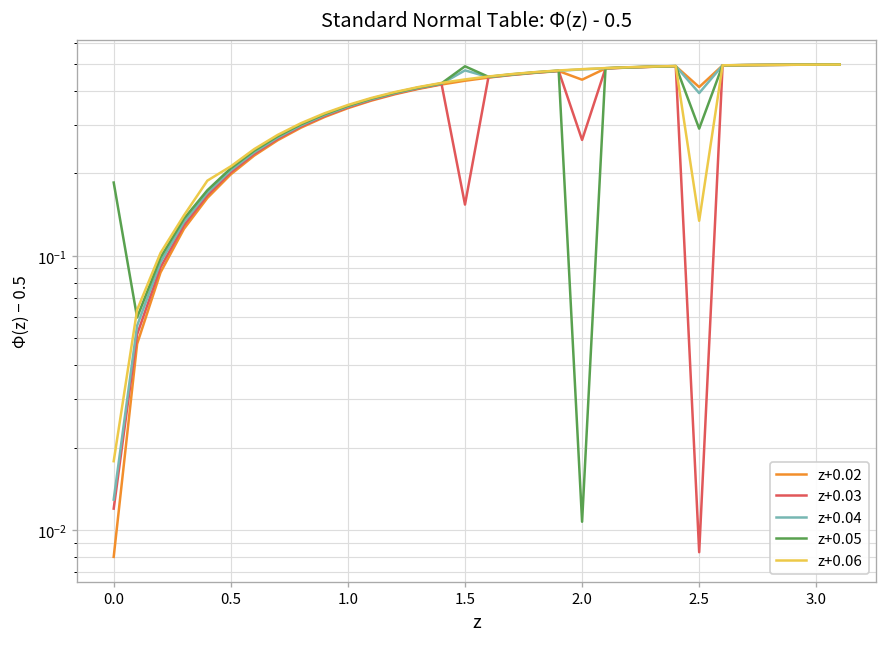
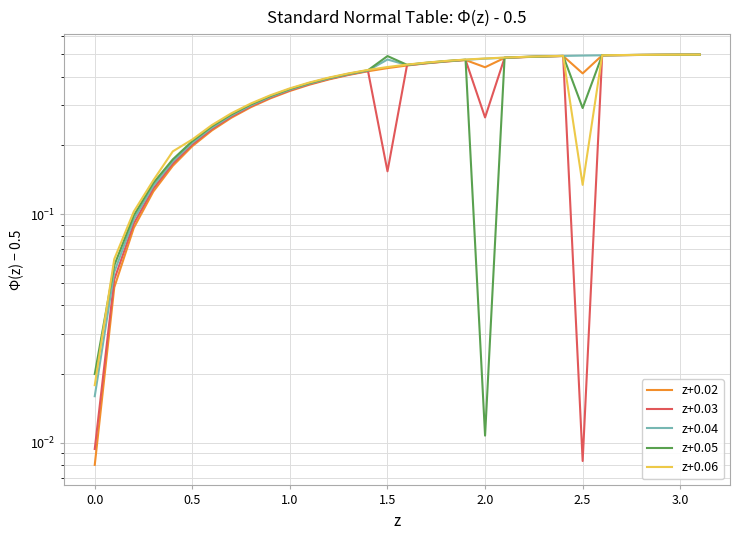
z+0.03, 0.0: 0.012 -> 0.0094
z+0.04, 0.0: 0.013 -> 0.016
z+0.05, 0.0: 0.19 -> 0.020
z+0.04, 2.5: 0.39 -> 0.49
